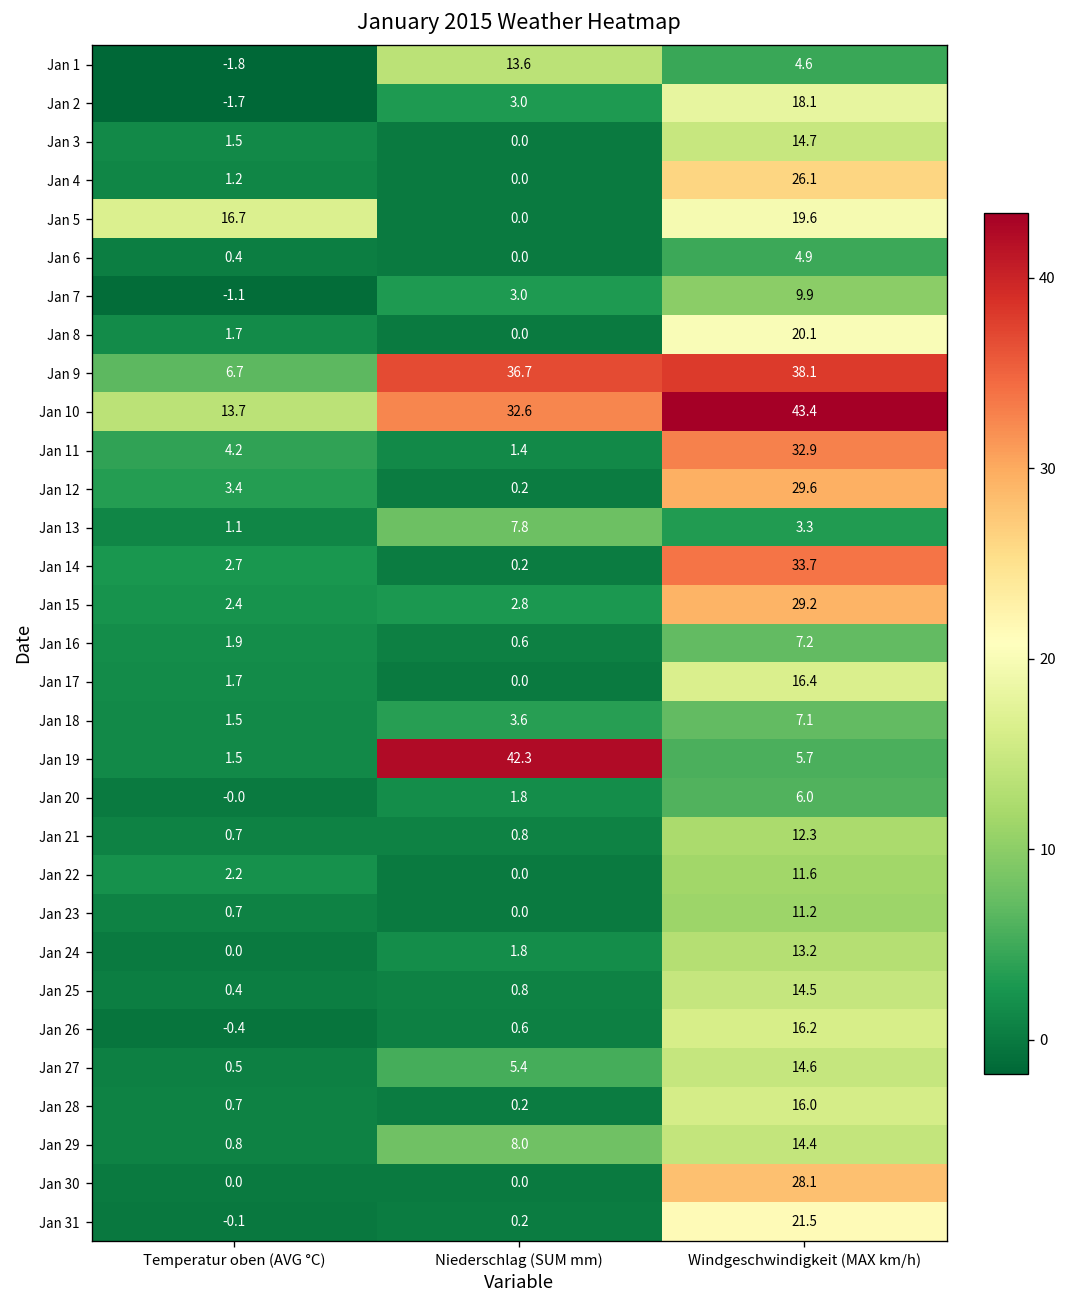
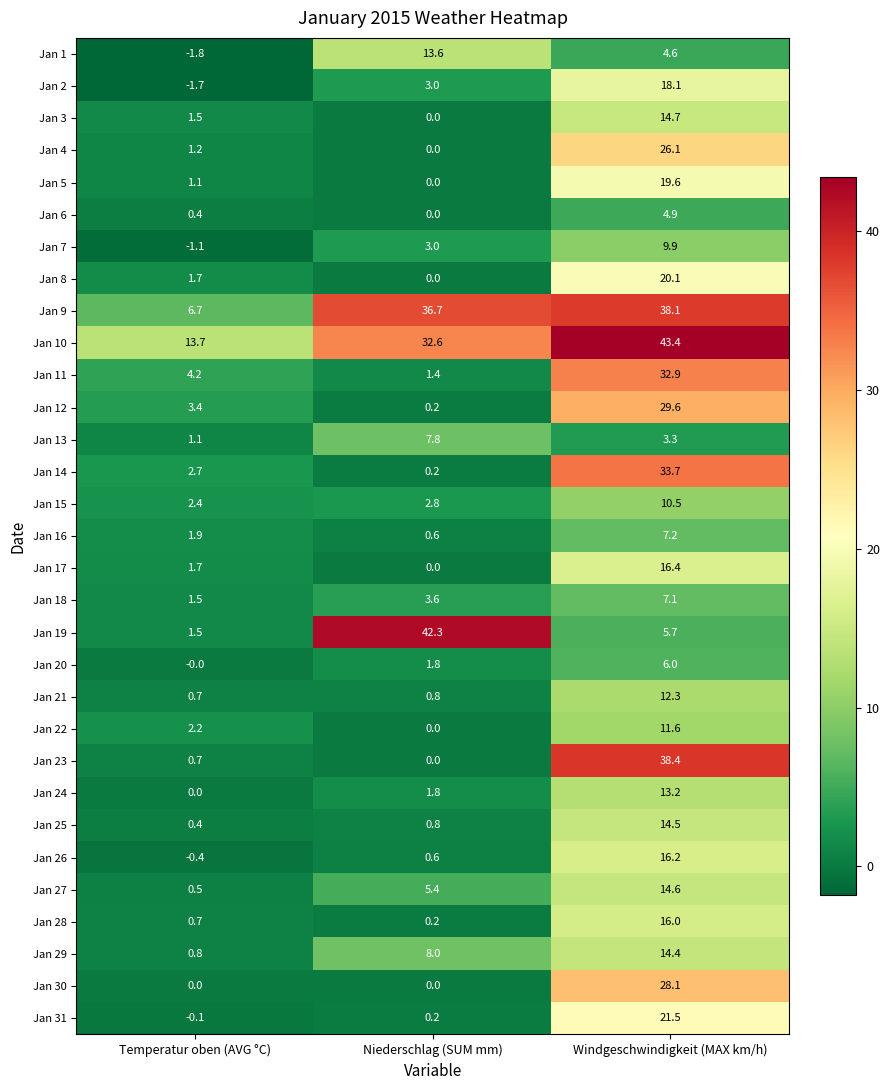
Jan 5, Temperatur oben (AVG °C): 16.7 -> 1.1
Jan 15, Windgeschwindigkeit (MAX km/h): 29.2 -> 10.5
Jan 23, Windgeschwindigkeit (MAX km/h): 11.2 -> 38.4
